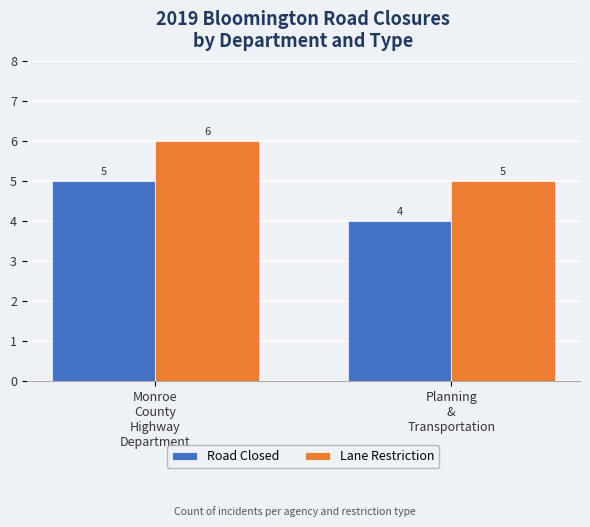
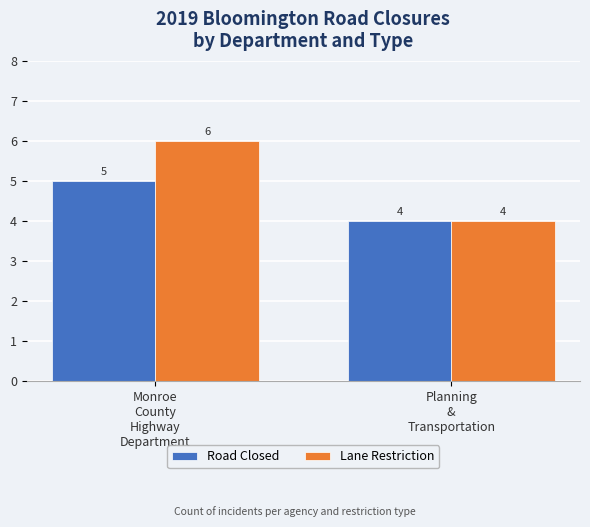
Lane Restriction, Planning & Transportation: 5 -> 4
